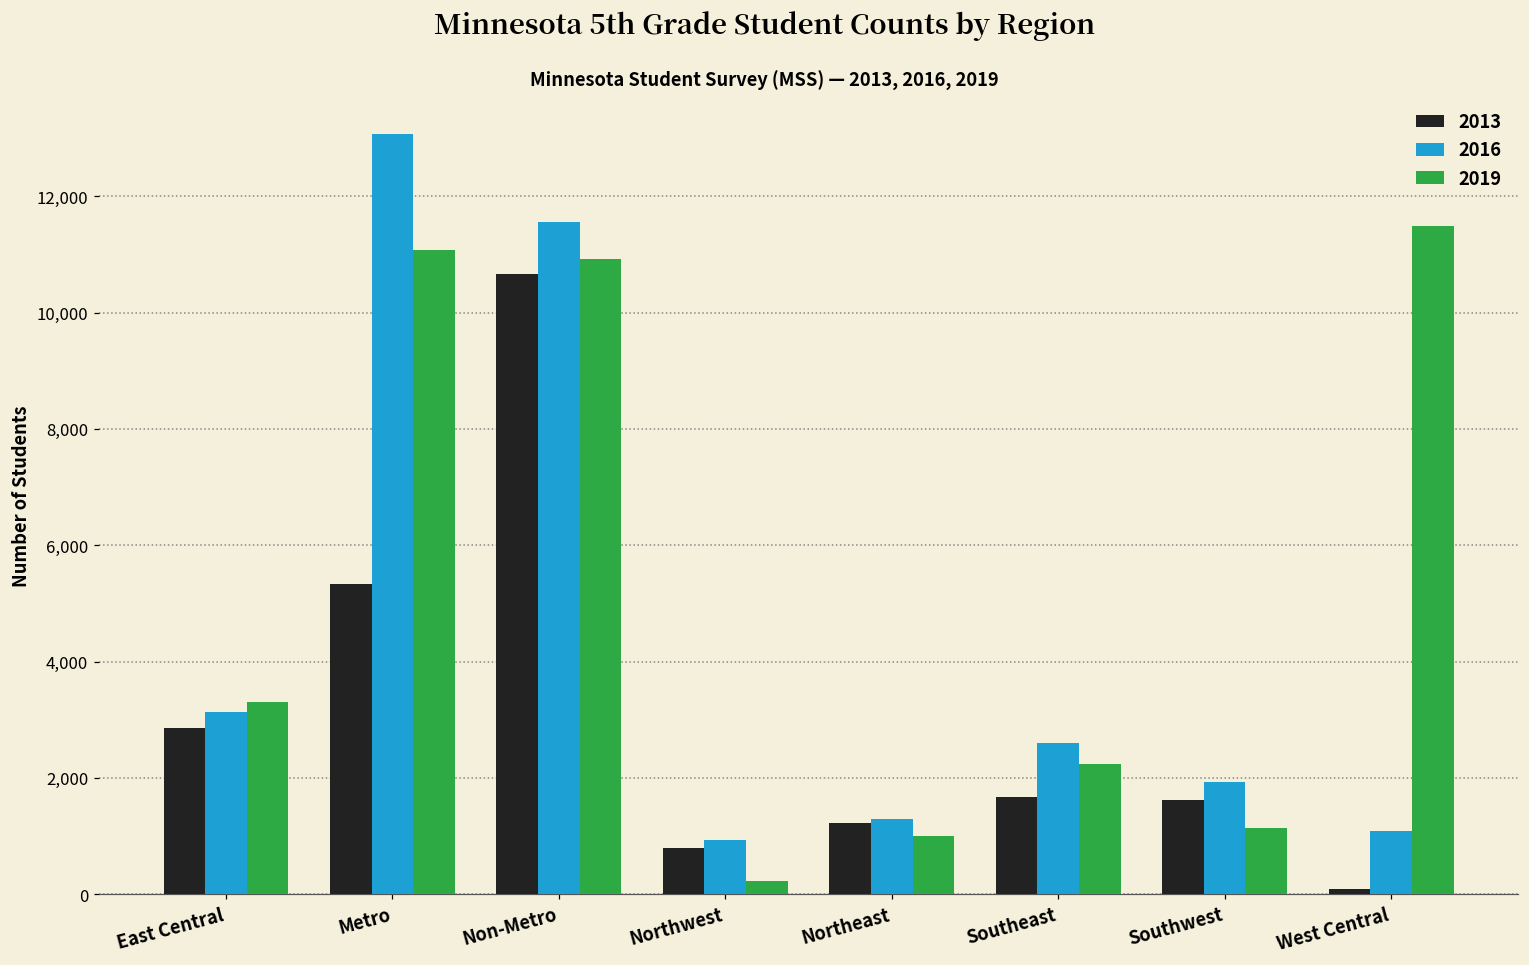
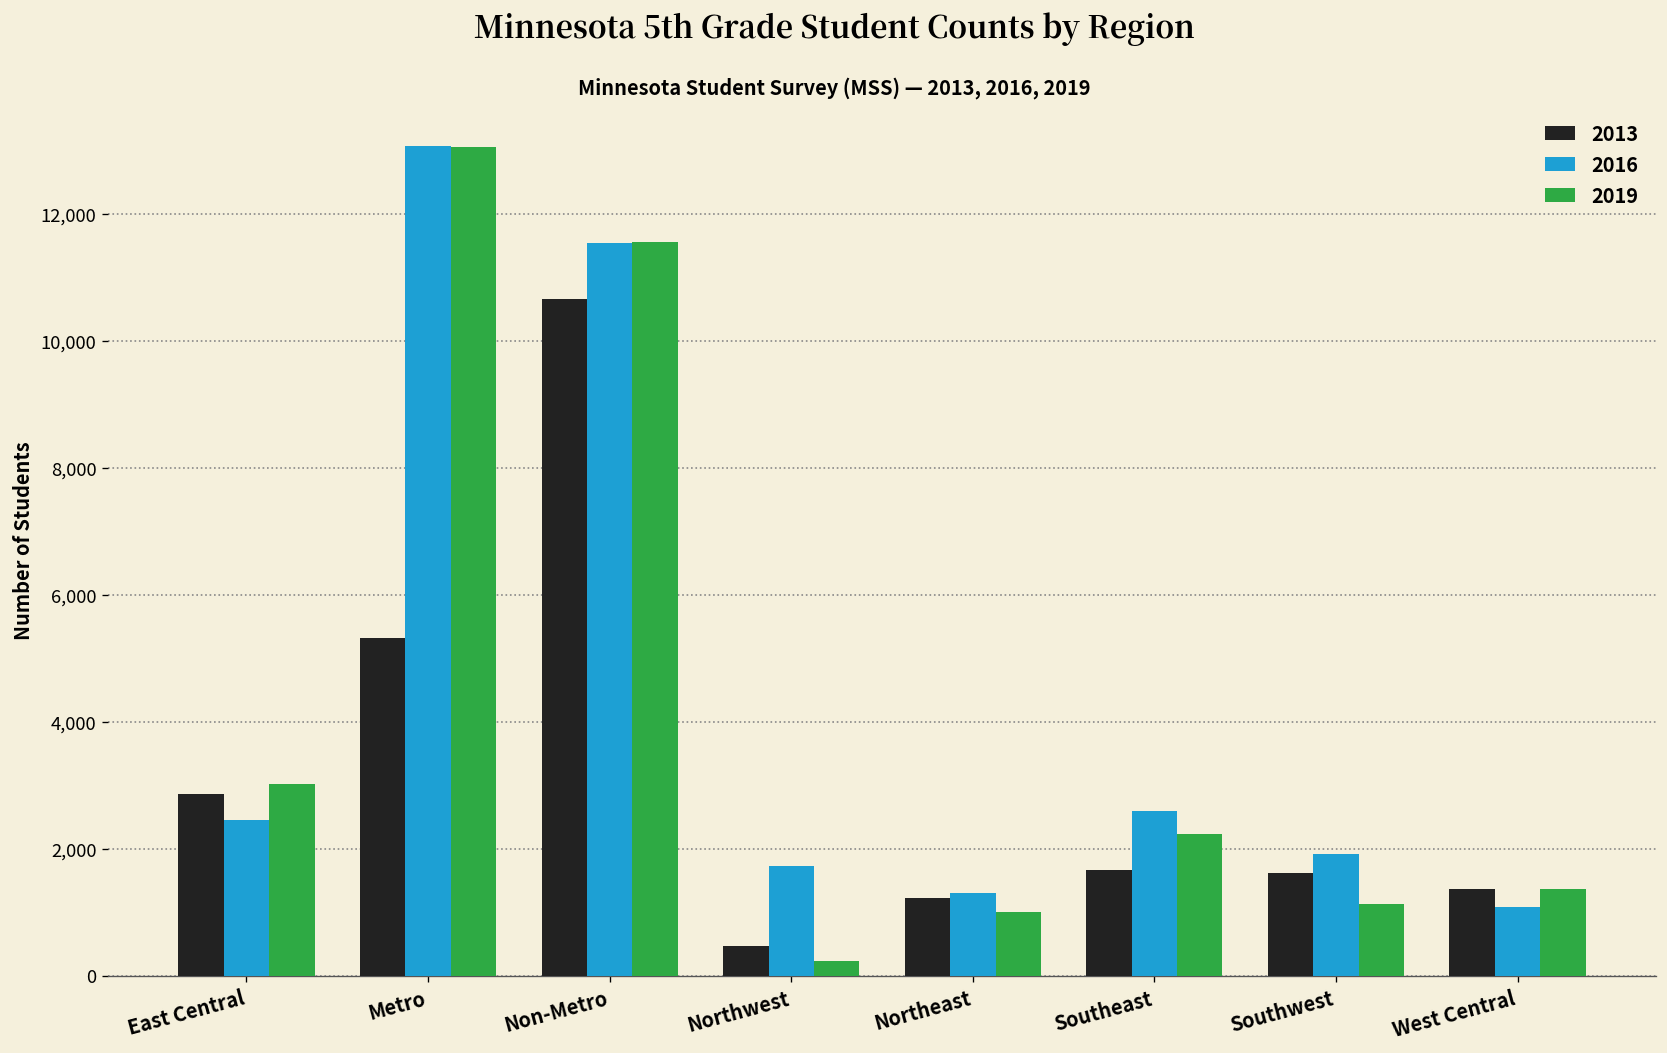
2016, East Central: 3,100 -> 2,500
2019, East Central: 3,300 -> 3,000
2019, Metro: 11,100 -> 13,100
2019, Non-Metro: 10,900 -> 11,600
2013, Northwest: 800 -> 500
2016, Northwest: 900 -> 1,700
2013, West Central: 100 -> 1,400
2019, West Central: 11,500 -> 1,400
